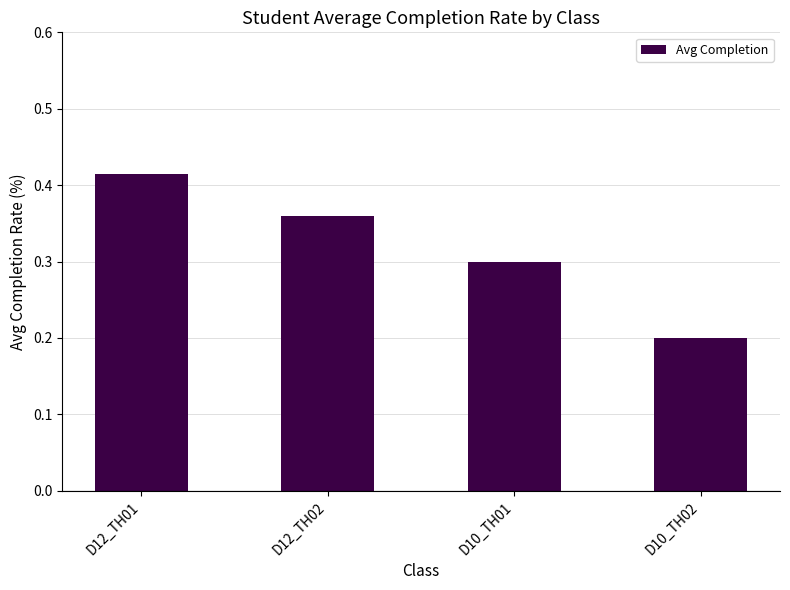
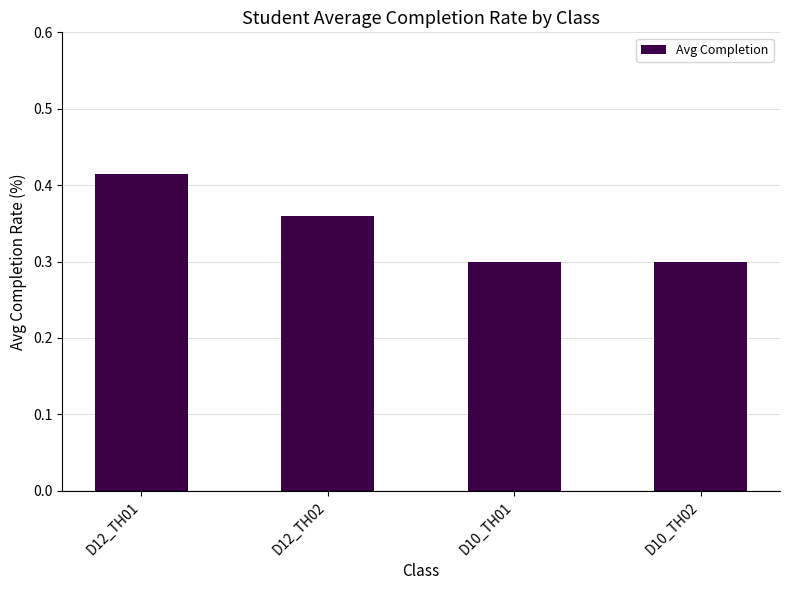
D10_TH02: 0.2 -> 0.3
